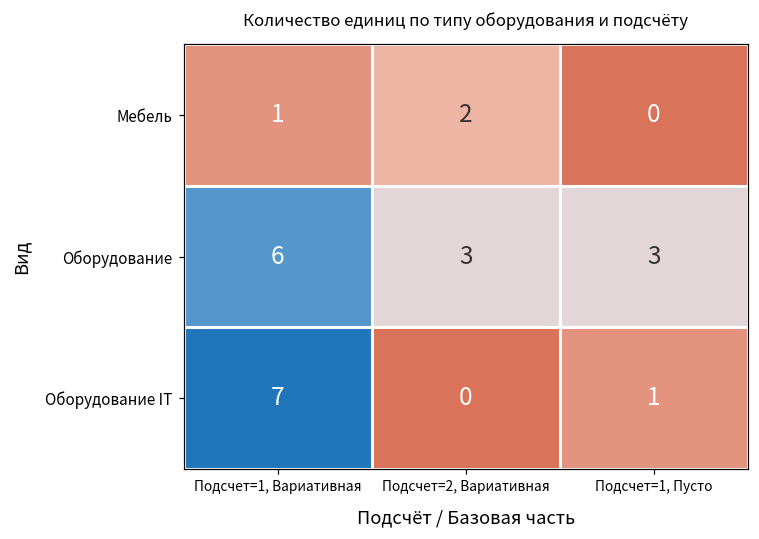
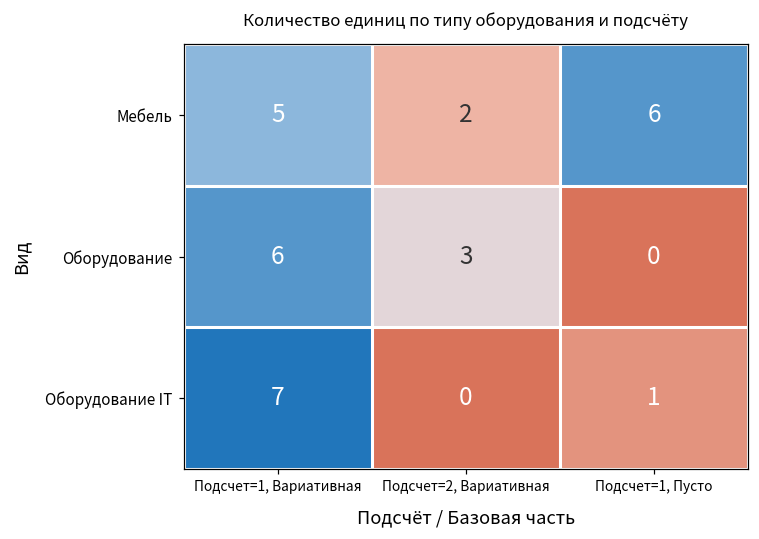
Мебель, Подсчет=1, Вариативная: 1 -> 5
Мебель, Подсчет=1, Пусто: 0 -> 6
Оборудование, Подсчет=1, Пусто: 3 -> 0
